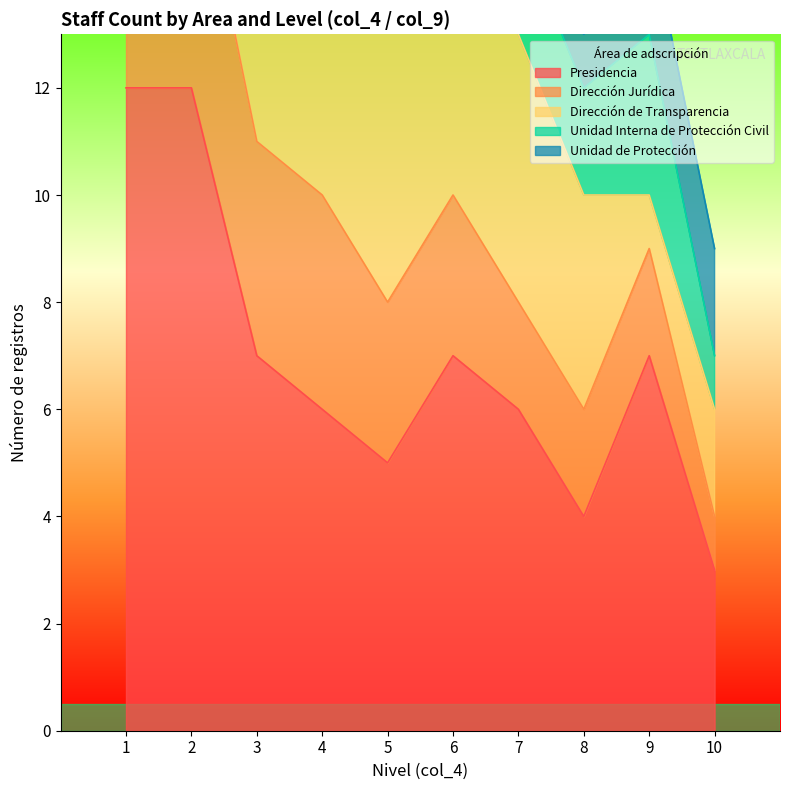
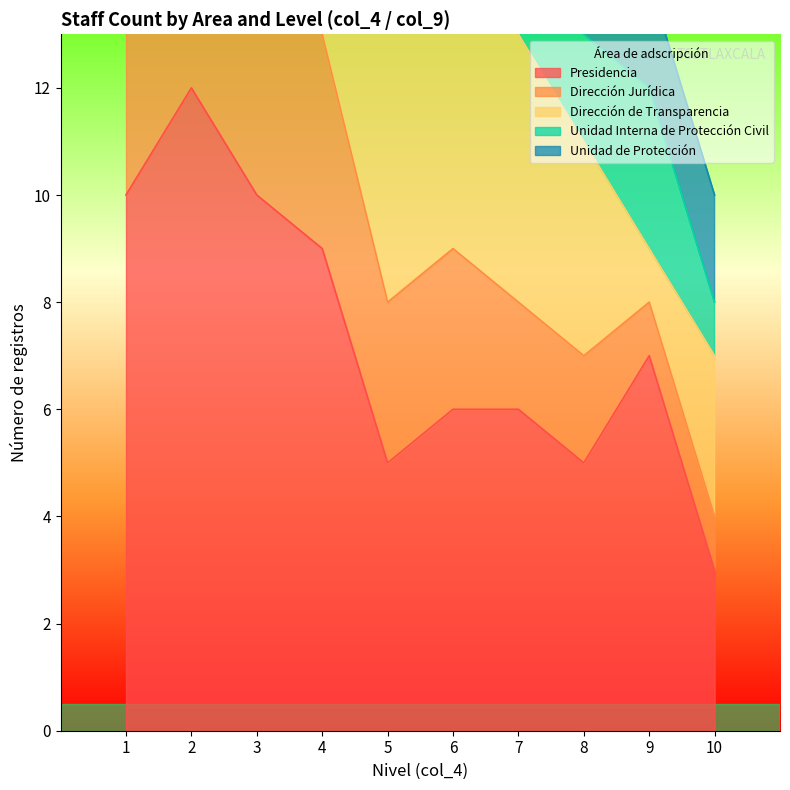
Presidencia, 1: 12 -> 10
Presidencia, 3: 7 -> 10
Presidencia, 4: 6 -> 9
Presidencia, 6: 7 -> 6
Presidencia, 8: 4 -> 5
Dirección Jurídica, 9: 2 -> 1
Dirección de Transparencia, 10: 2 -> 3
